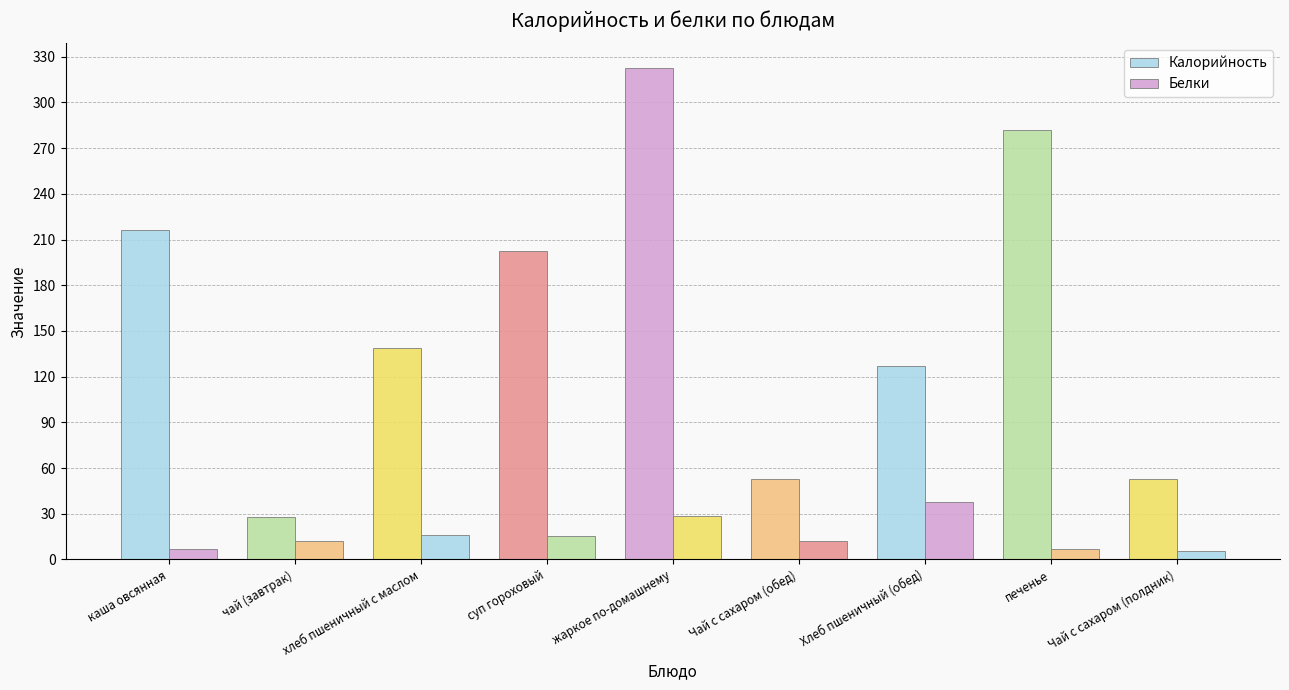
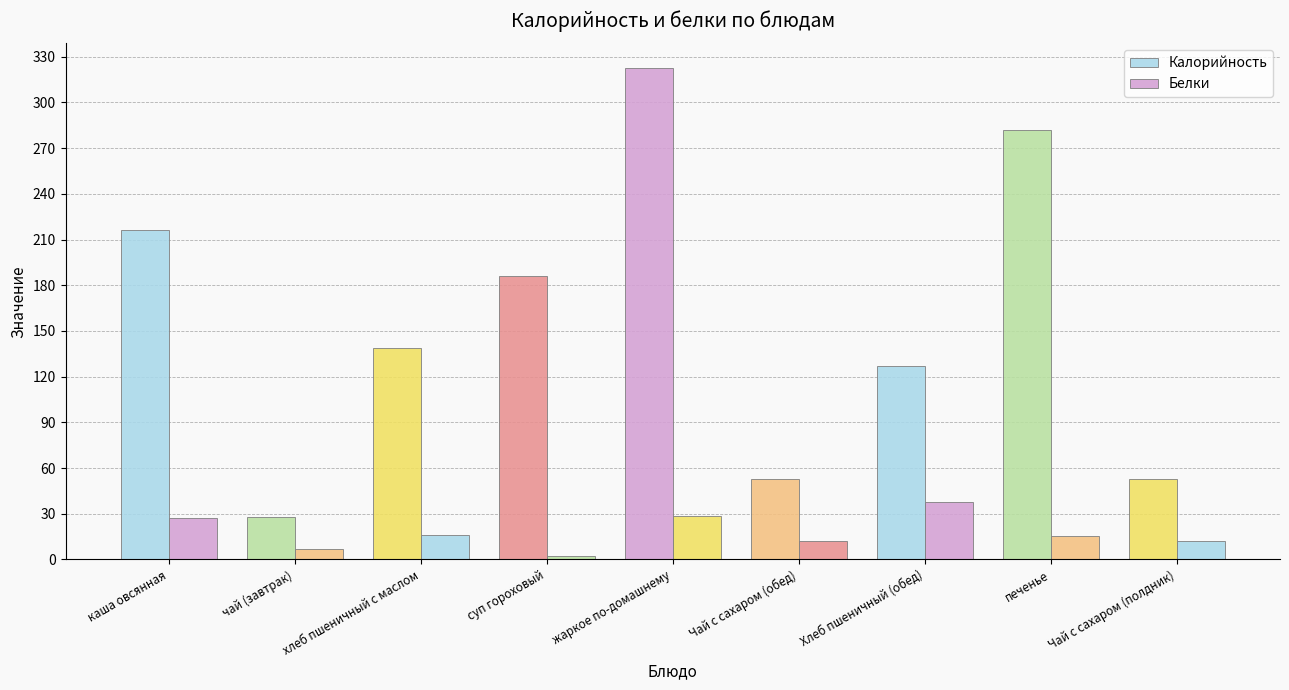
Белки, каша овсянная: 7 -> 27
Белки, чай (завтрак): 12 -> 7
Калорийность, суп гороховый: 202 -> 186
Белки, суп гороховый: 16 -> 2
Белки, печенье: 7 -> 16
Белки, Чай с сахаром (полдник): 6 -> 12
